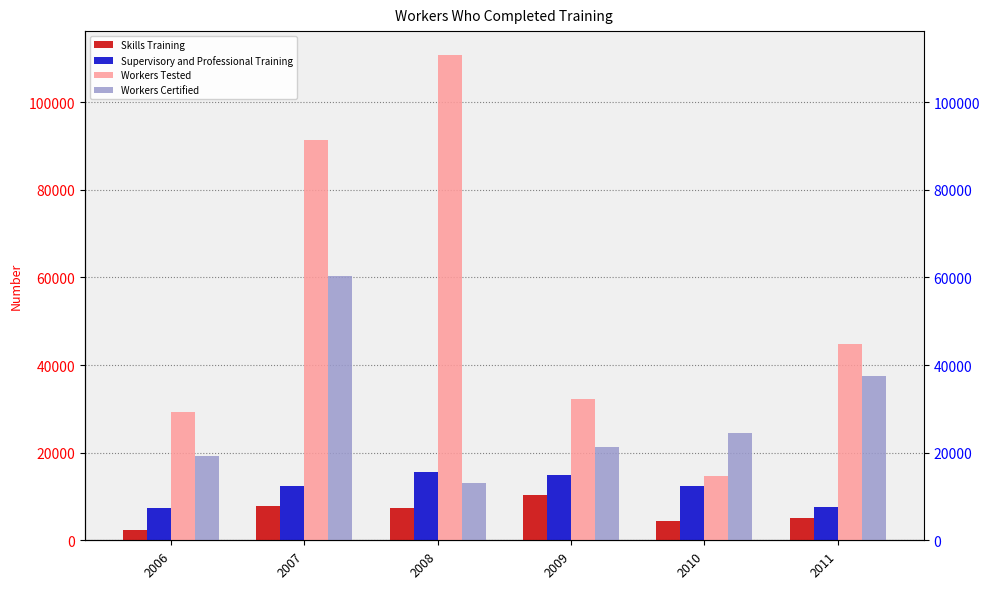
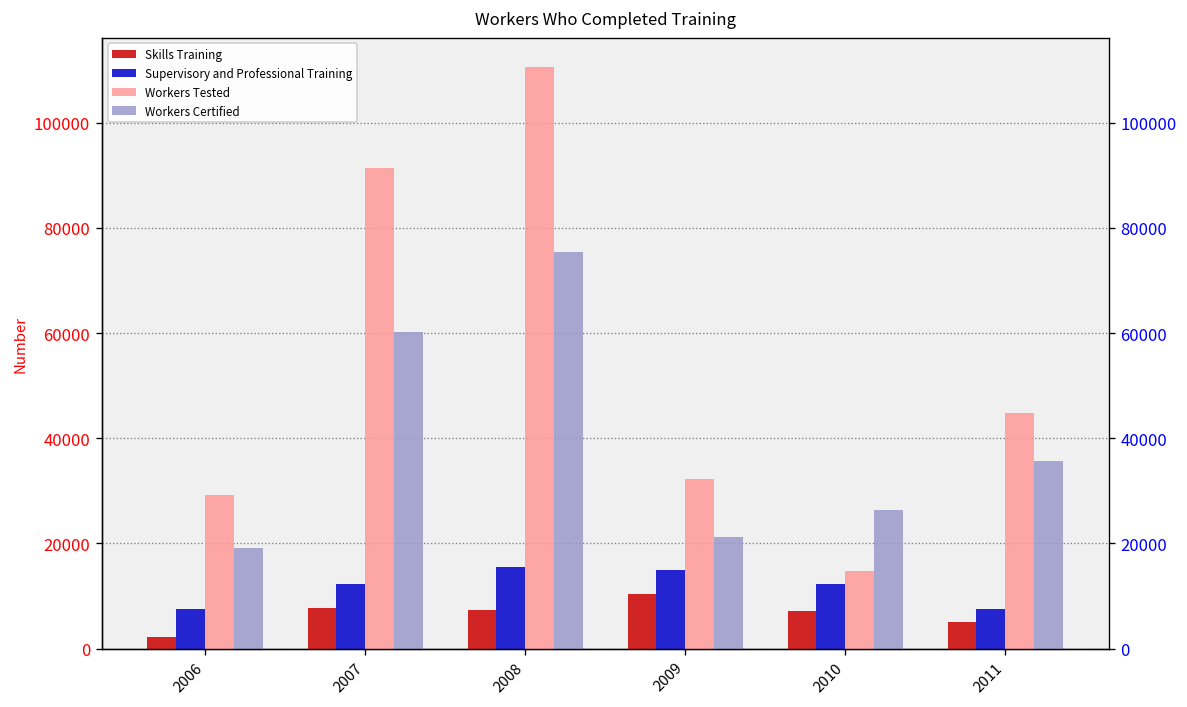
Workers Certified, 2008: 13000 -> 75000
Skills Training, 2010: 4000 -> 7000
Workers Certified, 2010: 25000 -> 26000
Workers Certified, 2011: 37000 -> 36000
